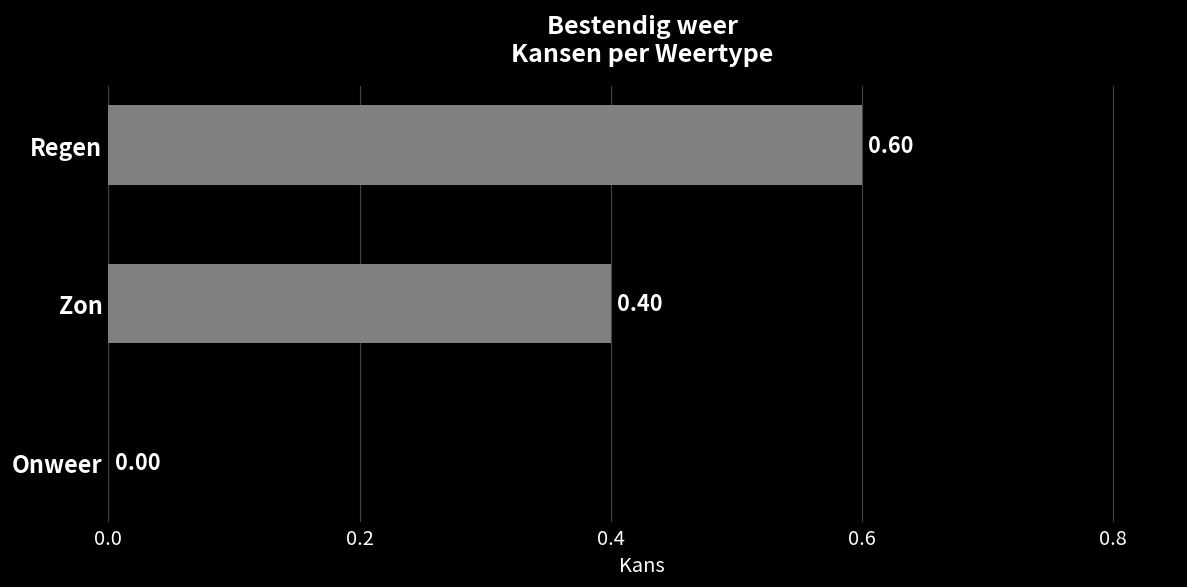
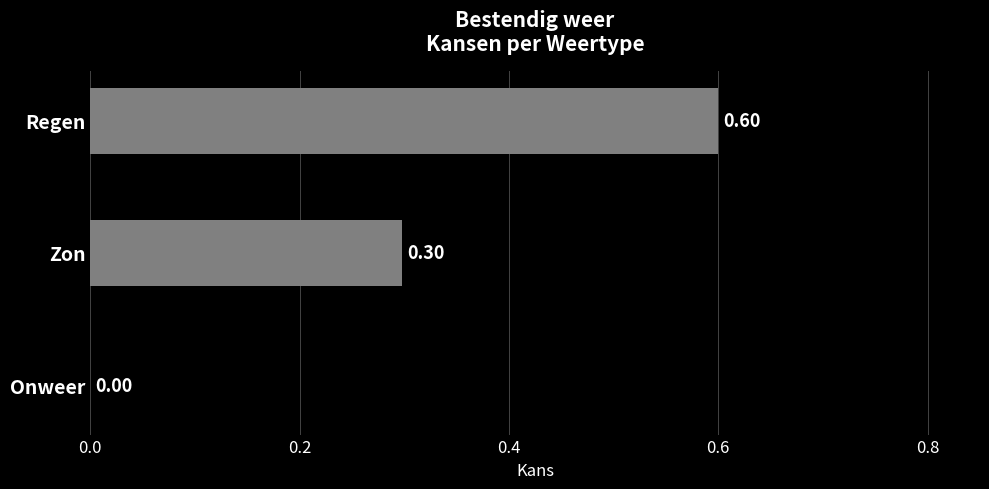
Zon: 0.40 -> 0.30
